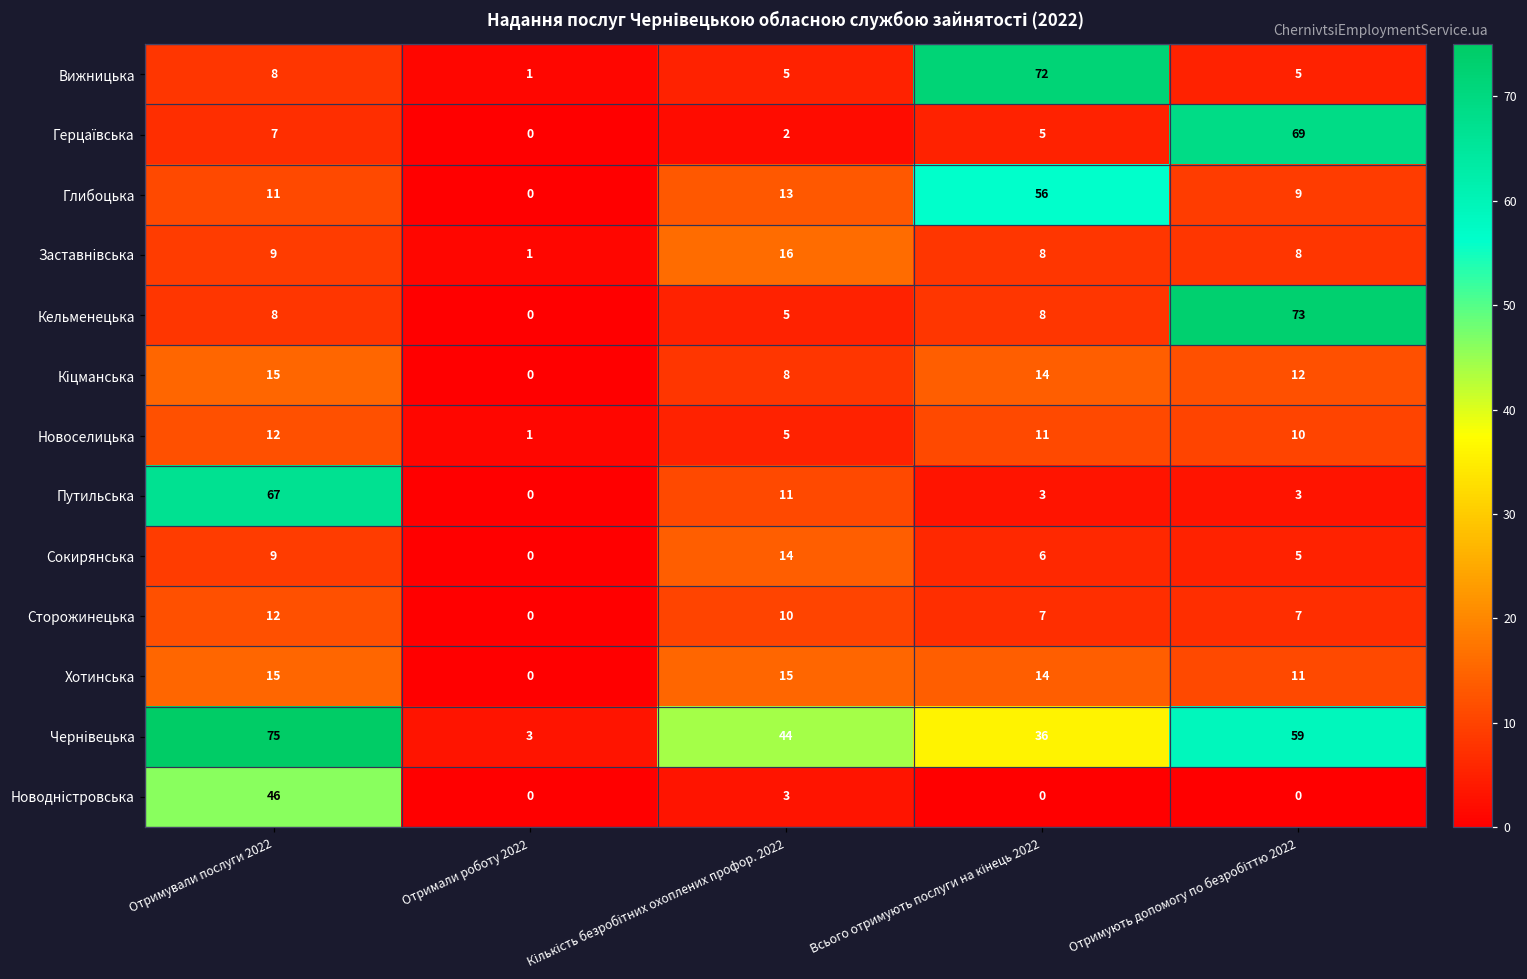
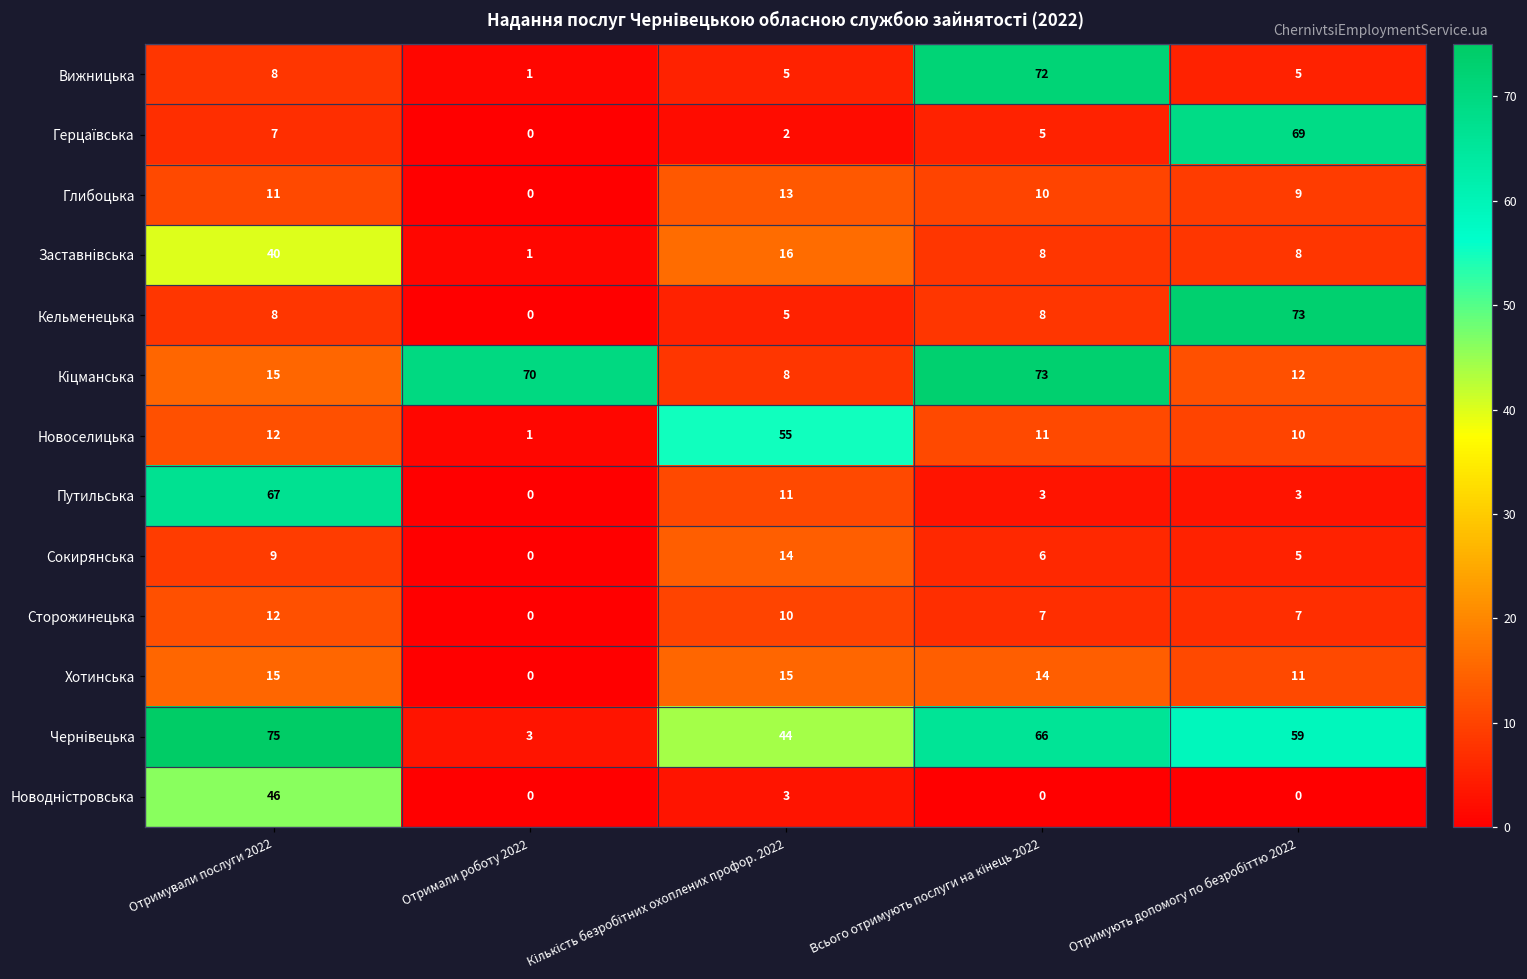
Глибоцька, Всього отримують послуги на кінець 2022: 56 -> 10
Заставнівська, Отримували послуги 2022: 9 -> 40
Кіцманська, Отримали роботу 2022: 0 -> 70
Кіцманська, Всього отримують послуги на кінець 2022: 14 -> 73
Новоселицька, Кількість безробітних охоплених профор. 2022: 5 -> 55
Чернівецька, Всього отримують послуги на кінець 2022: 36 -> 66
